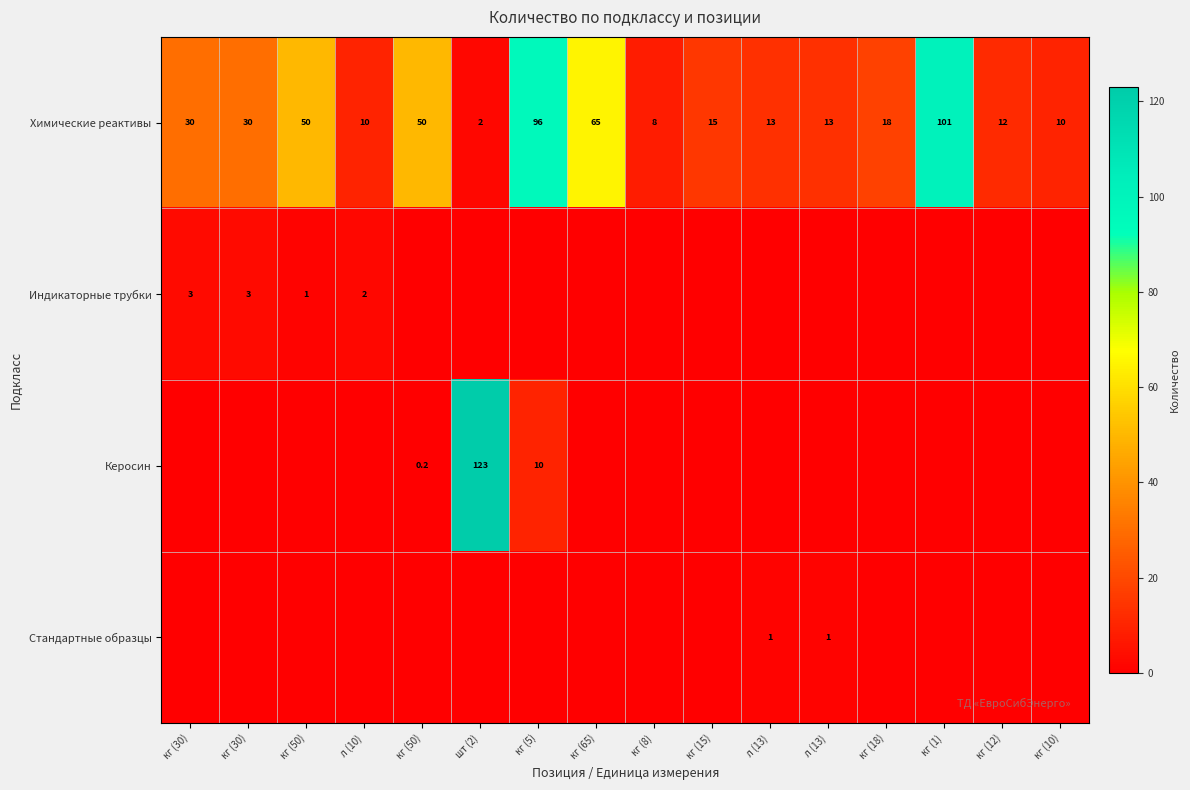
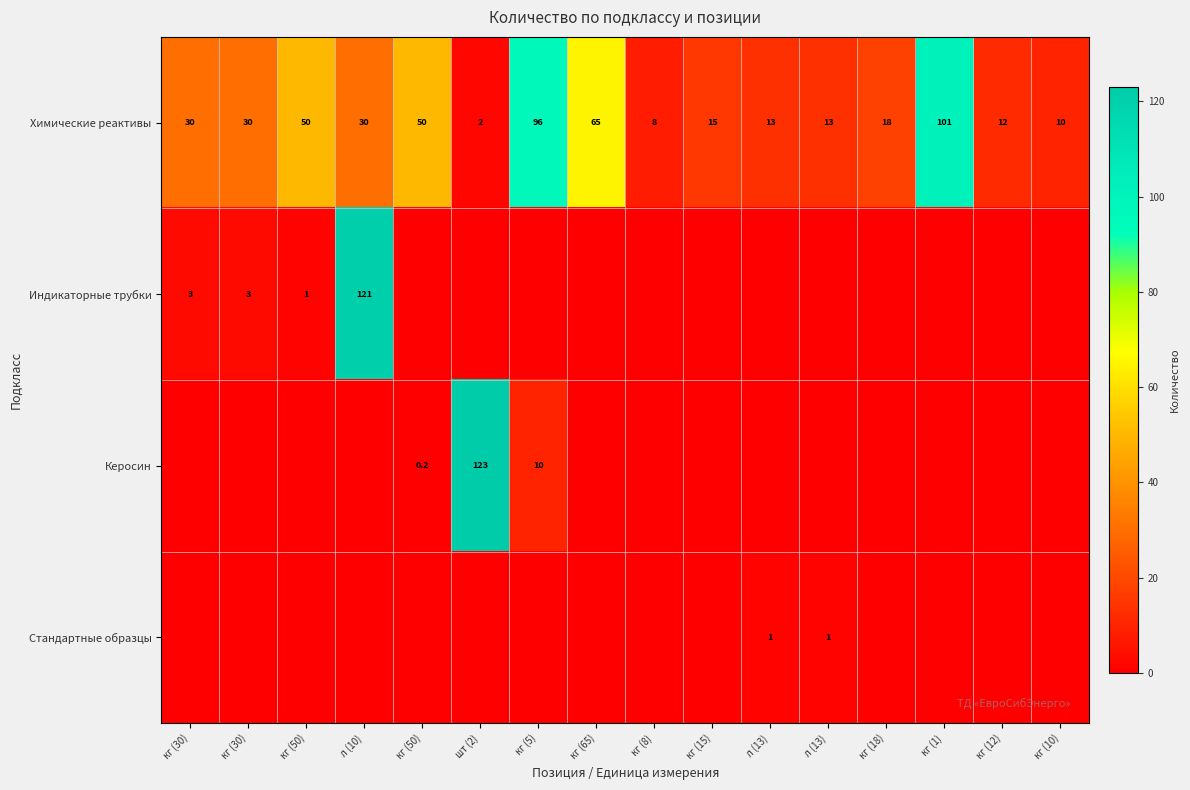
Химические реактивы, л (10): 10 -> 30
Индикаторные трубки, л (10): 2 -> 121
